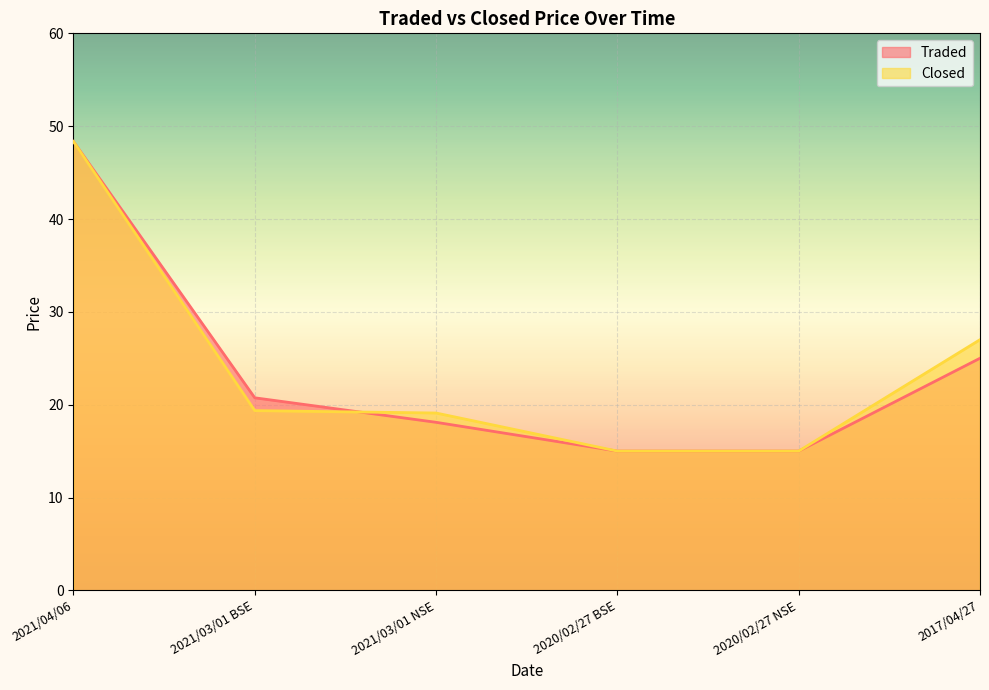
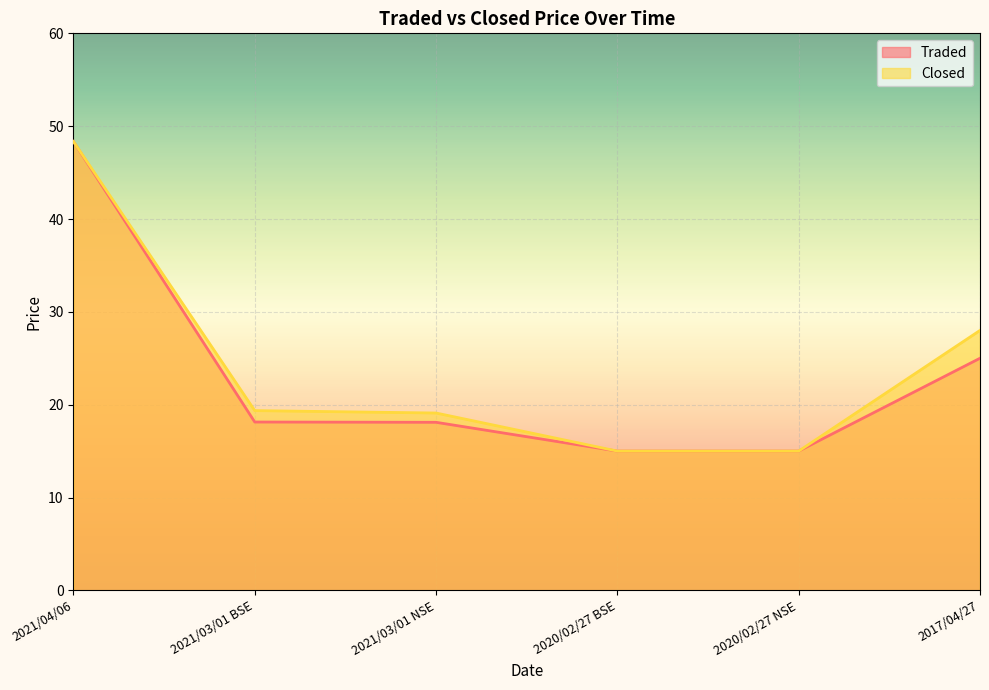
Traded, 2021/03/01 BSE: 21 -> 18
Closed, 2017/04/27: 27 -> 28
